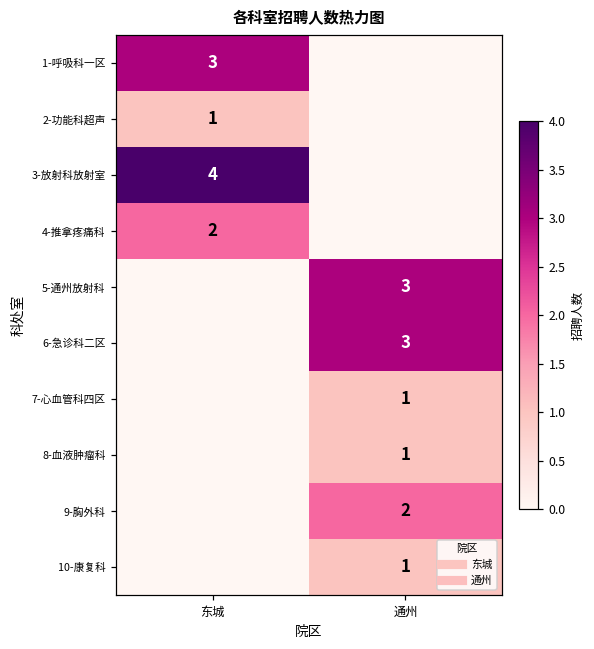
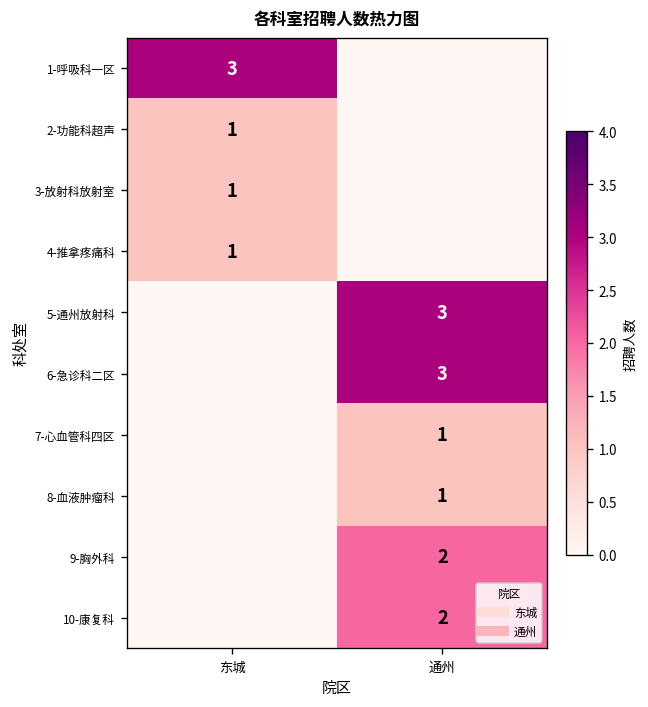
3-放射科放射室, 东城: 4 -> 1
4-推拿疼痛科, 东城: 2 -> 1
10-康复科, 通州: 1 -> 2
